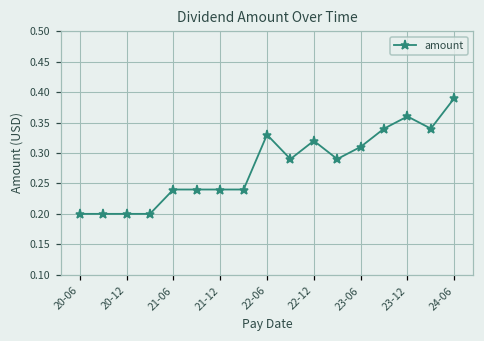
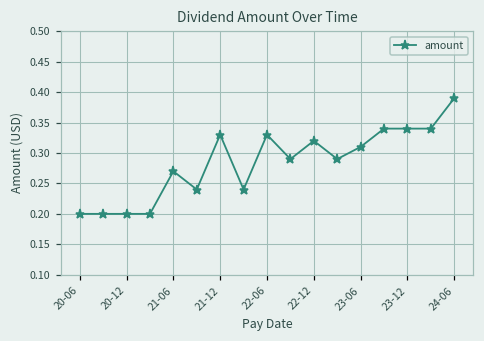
21-06: 0.24 -> 0.27
21-12: 0.24 -> 0.33
23-12: 0.36 -> 0.34
